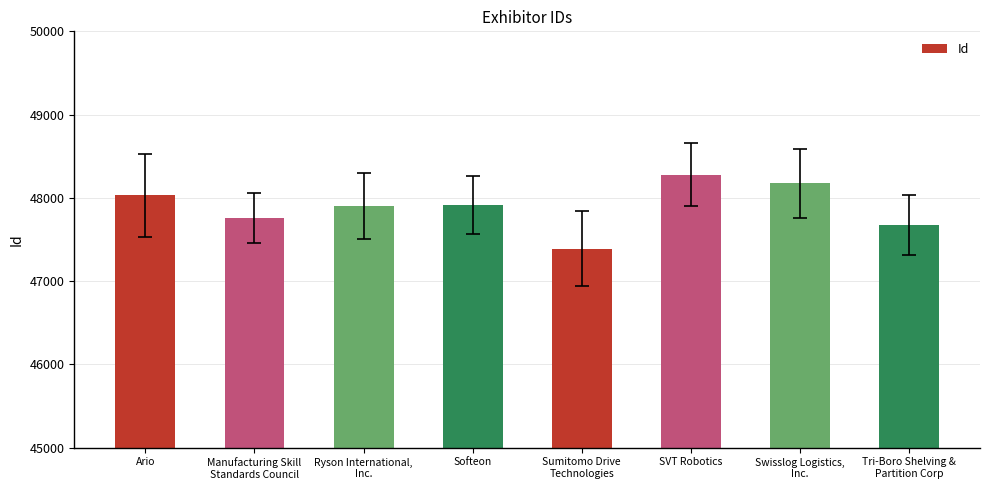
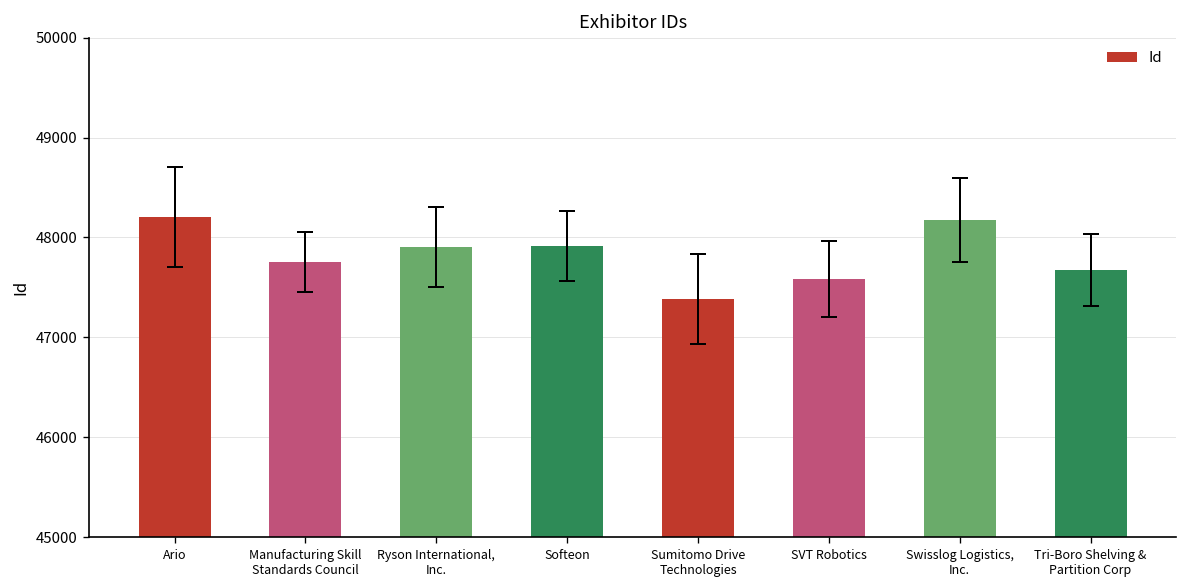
Id, Ario: 48000 -> 48200
Id, SVT Robotics: 48300 -> 47600
